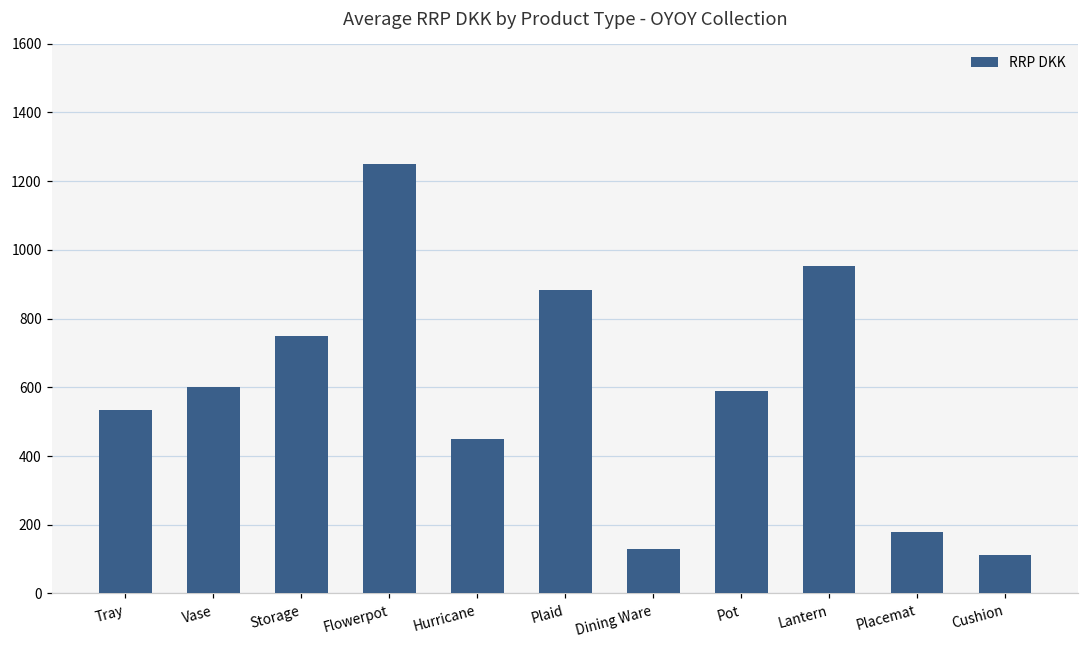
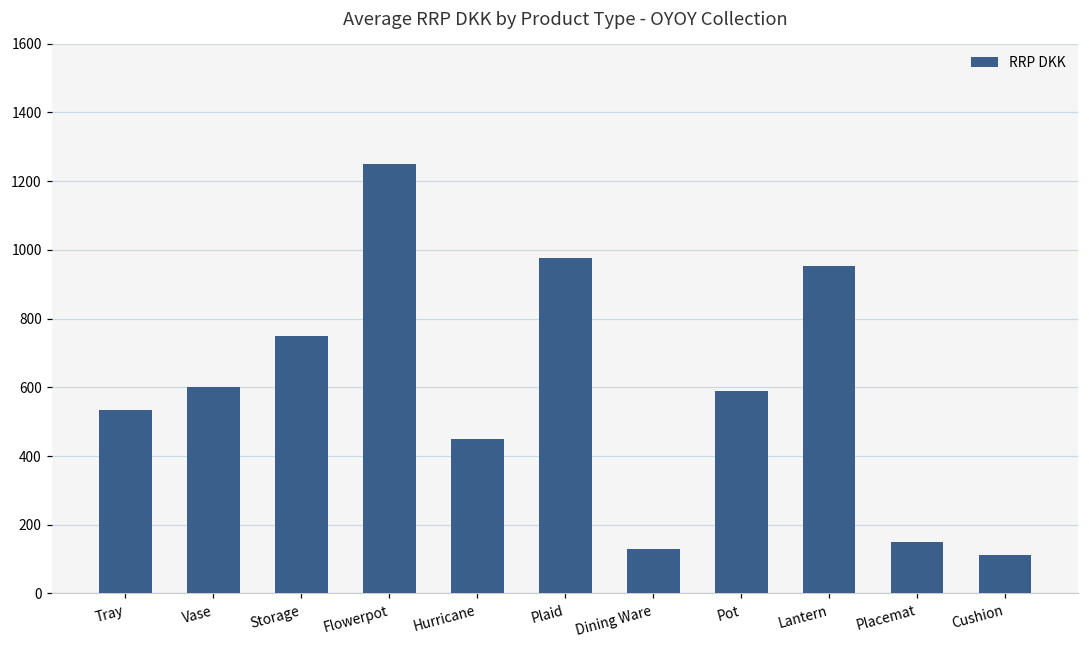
Plaid: 880 -> 980
Placemat: 180 -> 150
